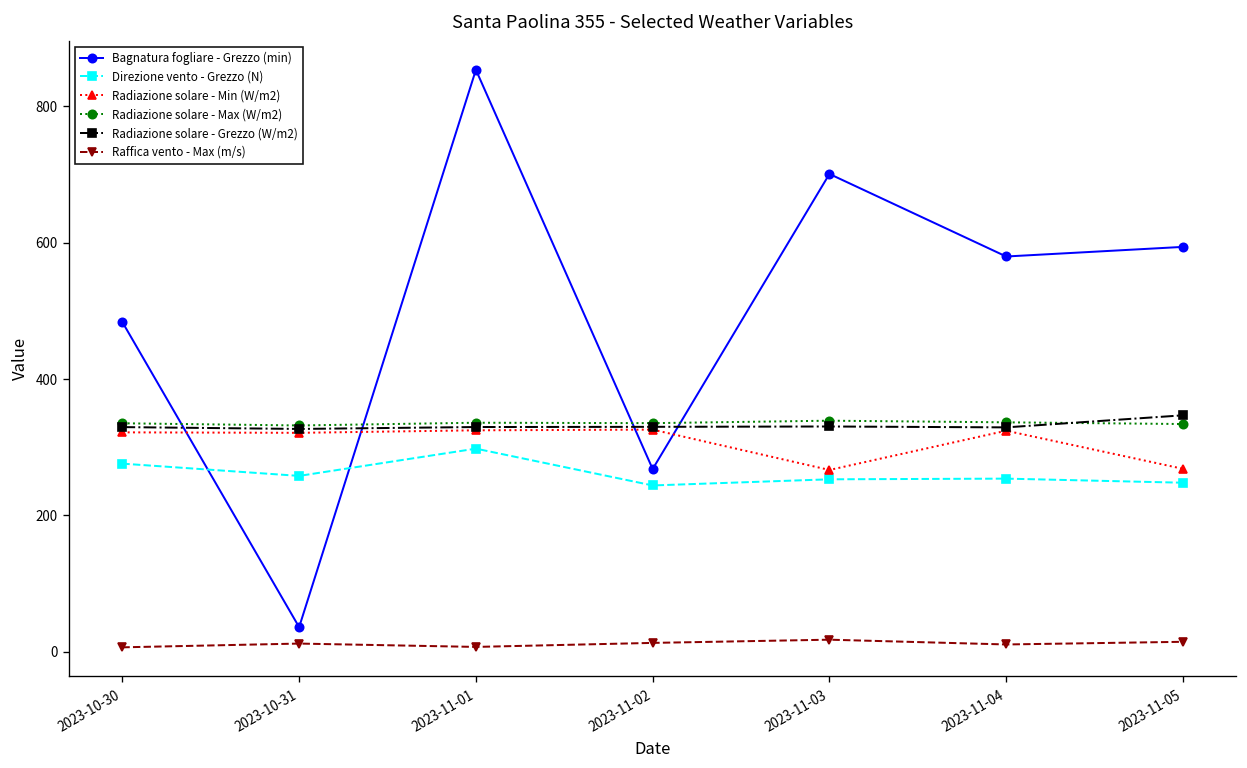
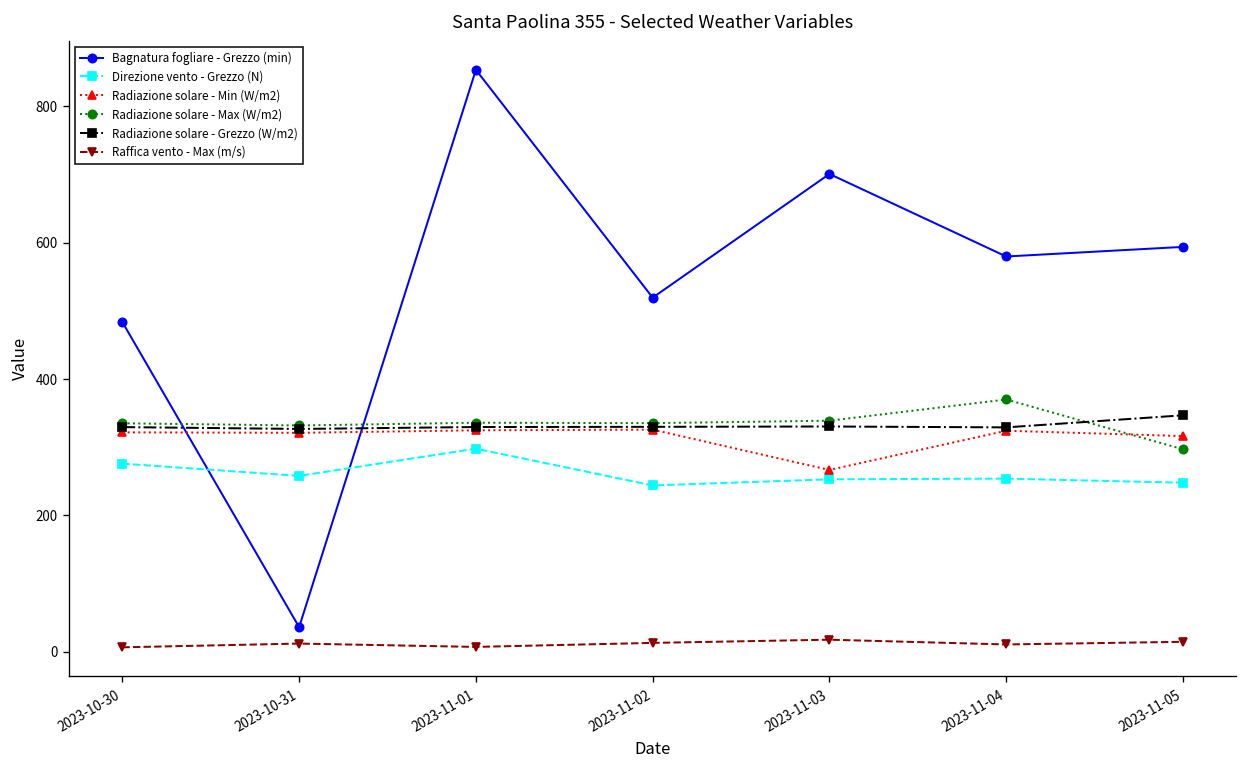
Bagnatura fogliare - Grezzo (min), 2023-11-02: 270 -> 520
Radiazione solare - Max (W/m2), 2023-11-04: 340 -> 370
Radiazione solare - Min (W/m2), 2023-11-05: 270 -> 320
Radiazione solare - Max (W/m2), 2023-11-05: 330 -> 300
